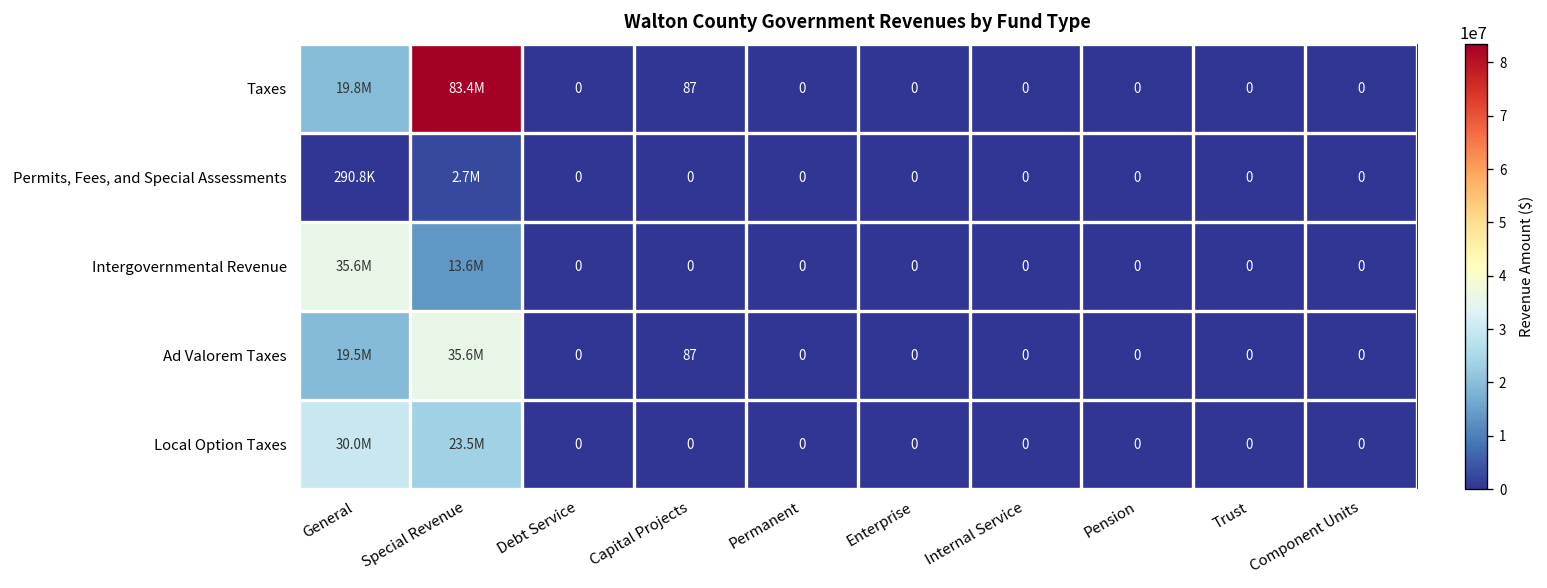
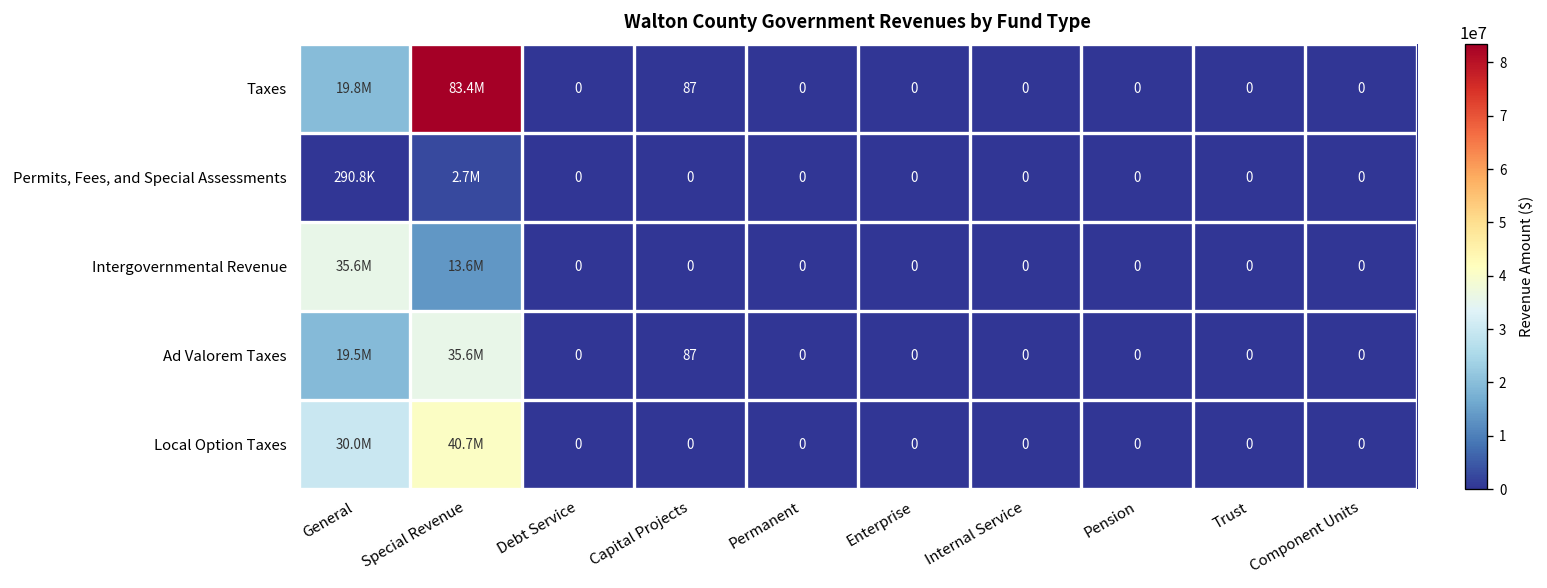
Local Option Taxes, Special Revenue: 23.5M -> 40.7M
